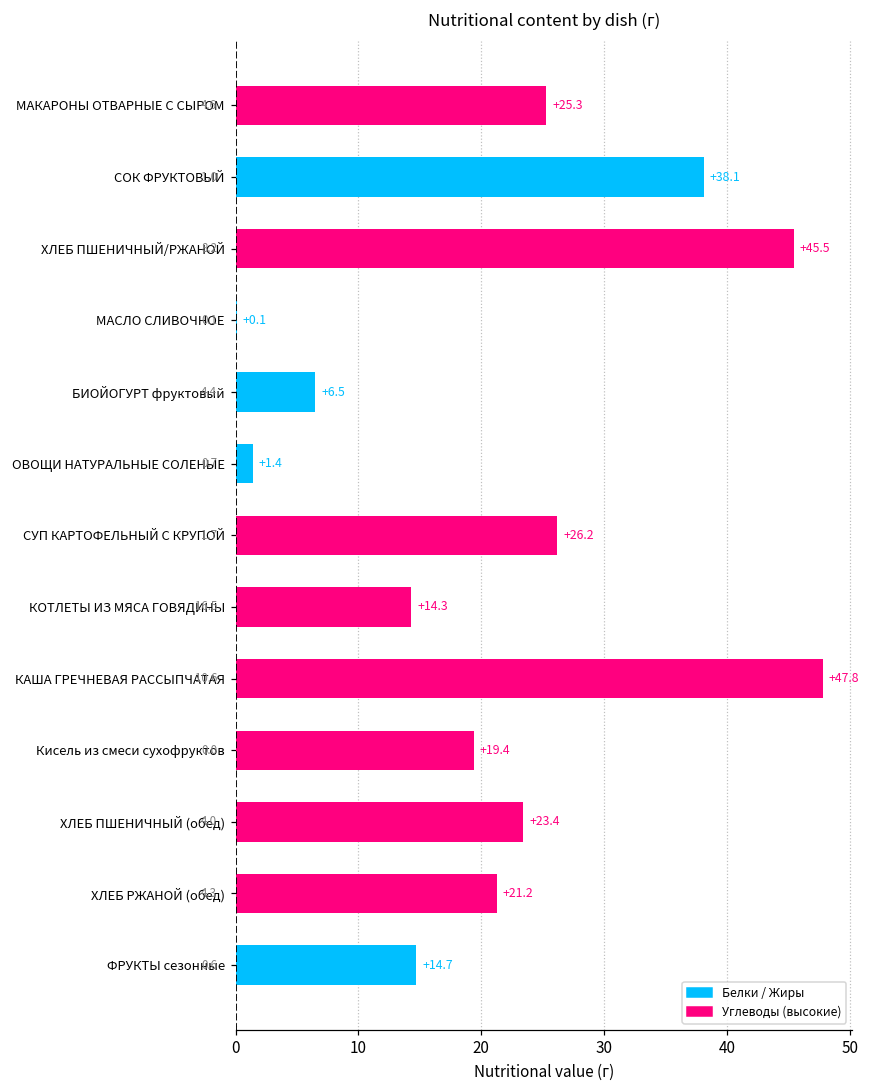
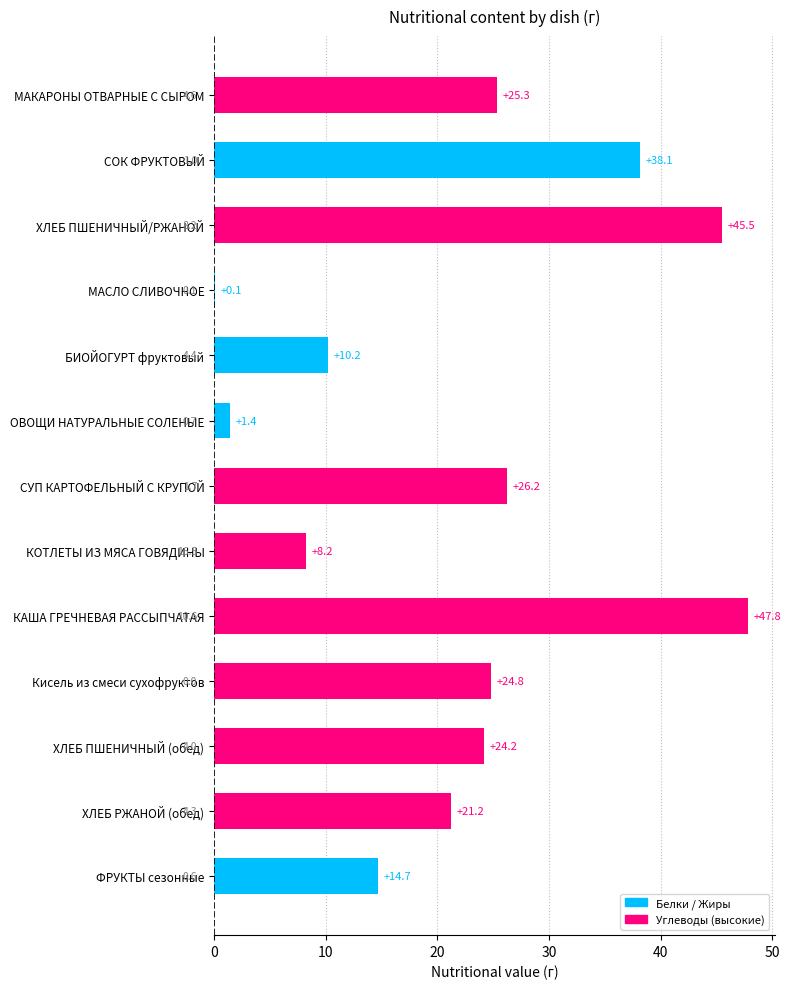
БИОЙОГУРТ фруктовый: +6.5 -> +10.2
КОТЛЕТЫ ИЗ МЯСА ГОВЯДИНЫ: +14.3 -> +8.2
Кисель из смеси сухофруктов: +19.4 -> +24.8
ХЛЕБ ПШЕНИЧНЫЙ (обед): +23.4 -> +24.2
